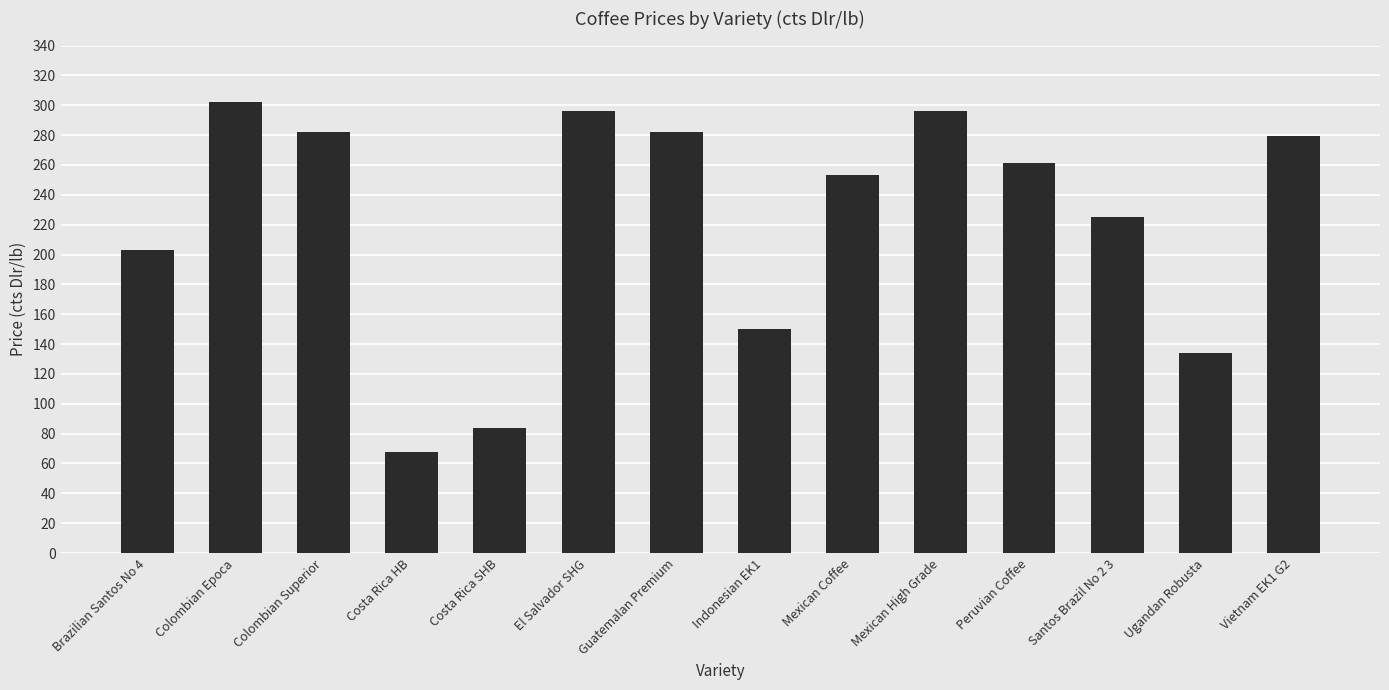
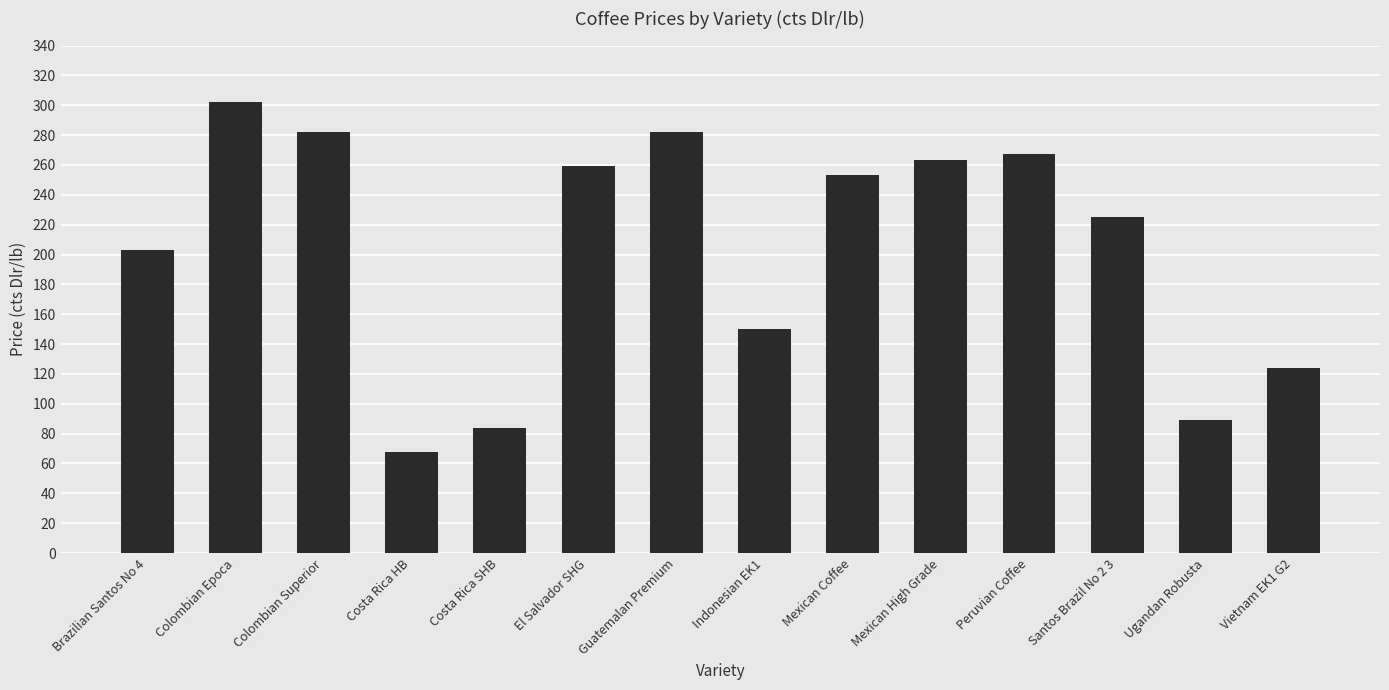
El Salvador SHG: 296 -> 259
Mexican High Grade: 296 -> 263
Peruvian Coffee: 261 -> 267
Ugandan Robusta: 134 -> 89
Vietnam EK1 G2: 280 -> 124
